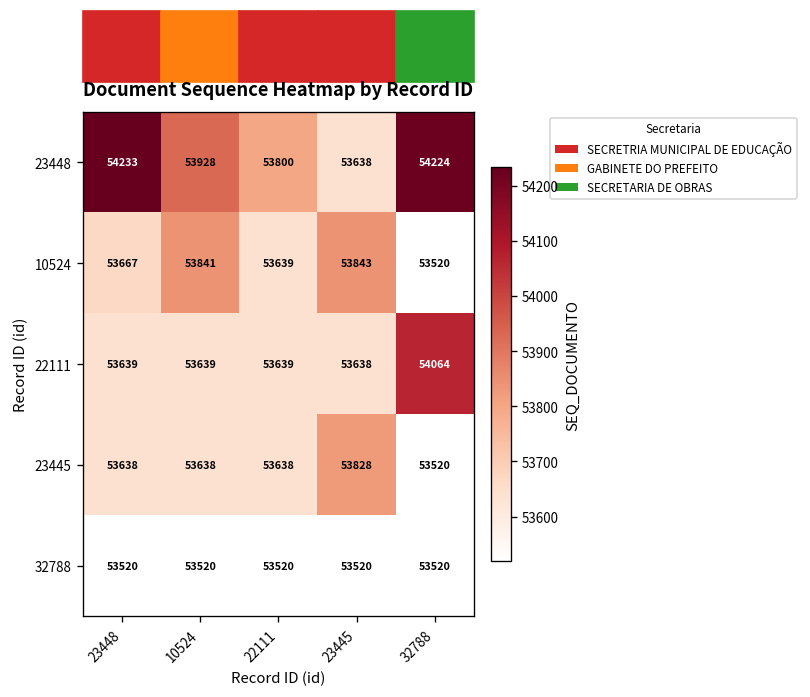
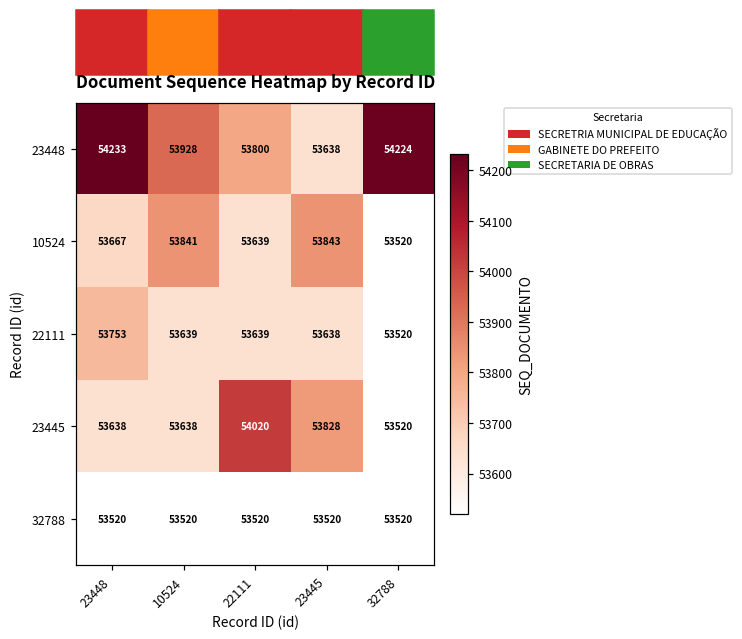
22111, 23448: 53639 -> 53753
22111, 32788: 54064 -> 53520
23445, 22111: 53638 -> 54020
